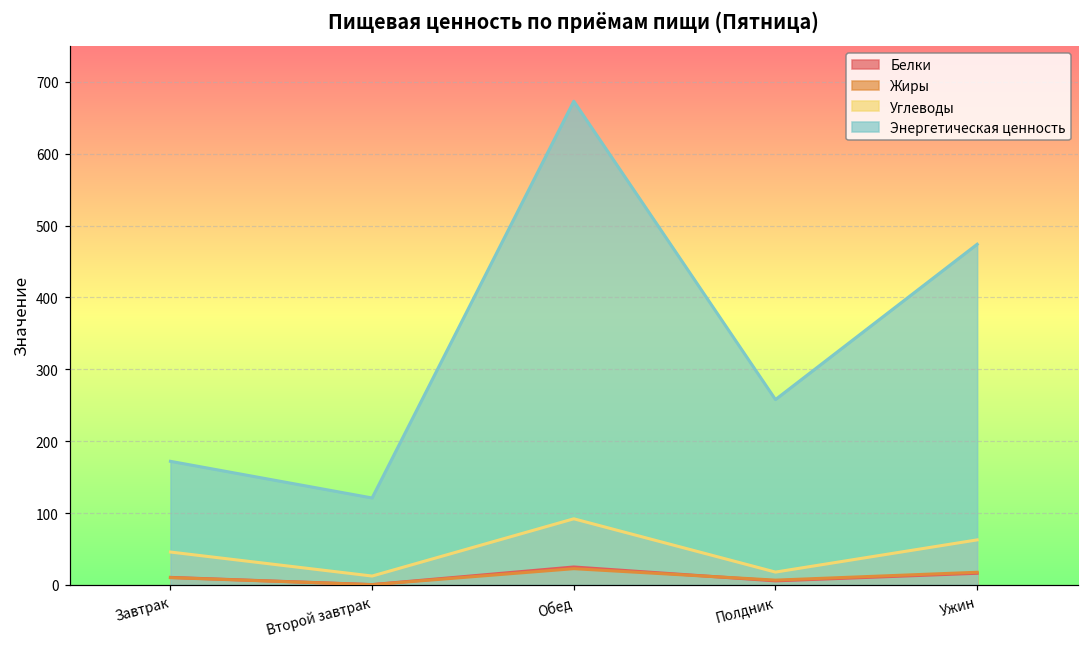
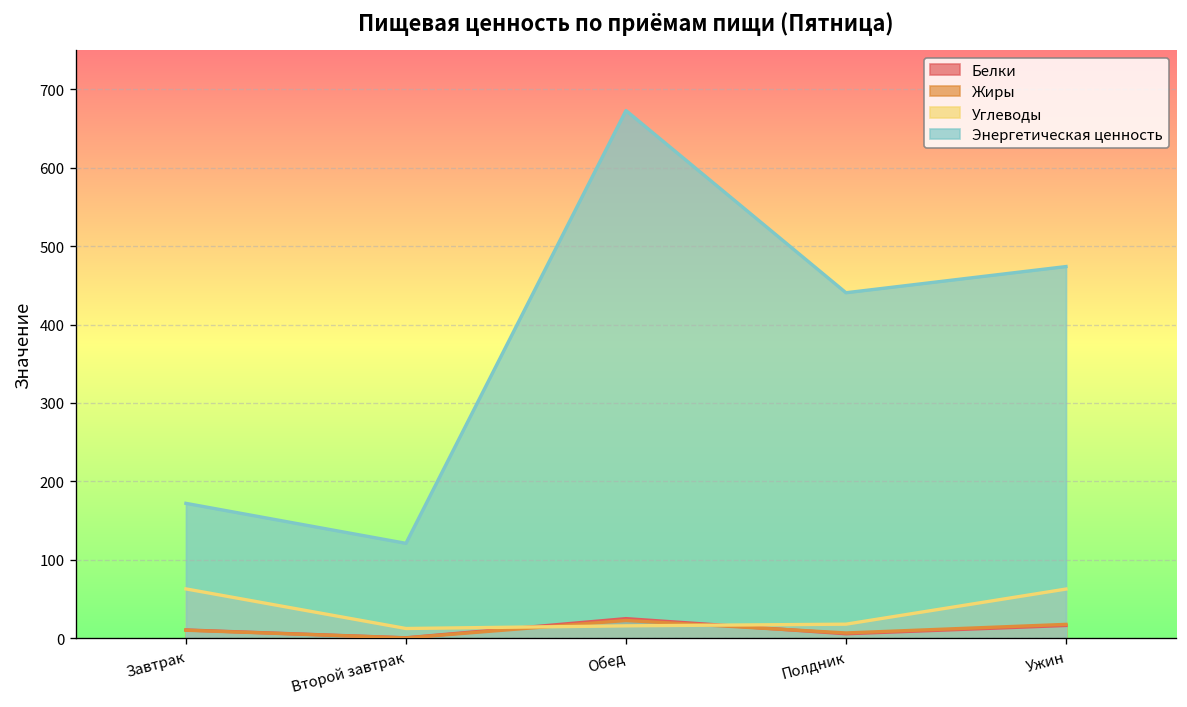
Углеводы, Завтрак: 50 -> 60
Углеводы, Обед: 90 -> 20
Энергетическая ценность, Полдник: 260 -> 440
